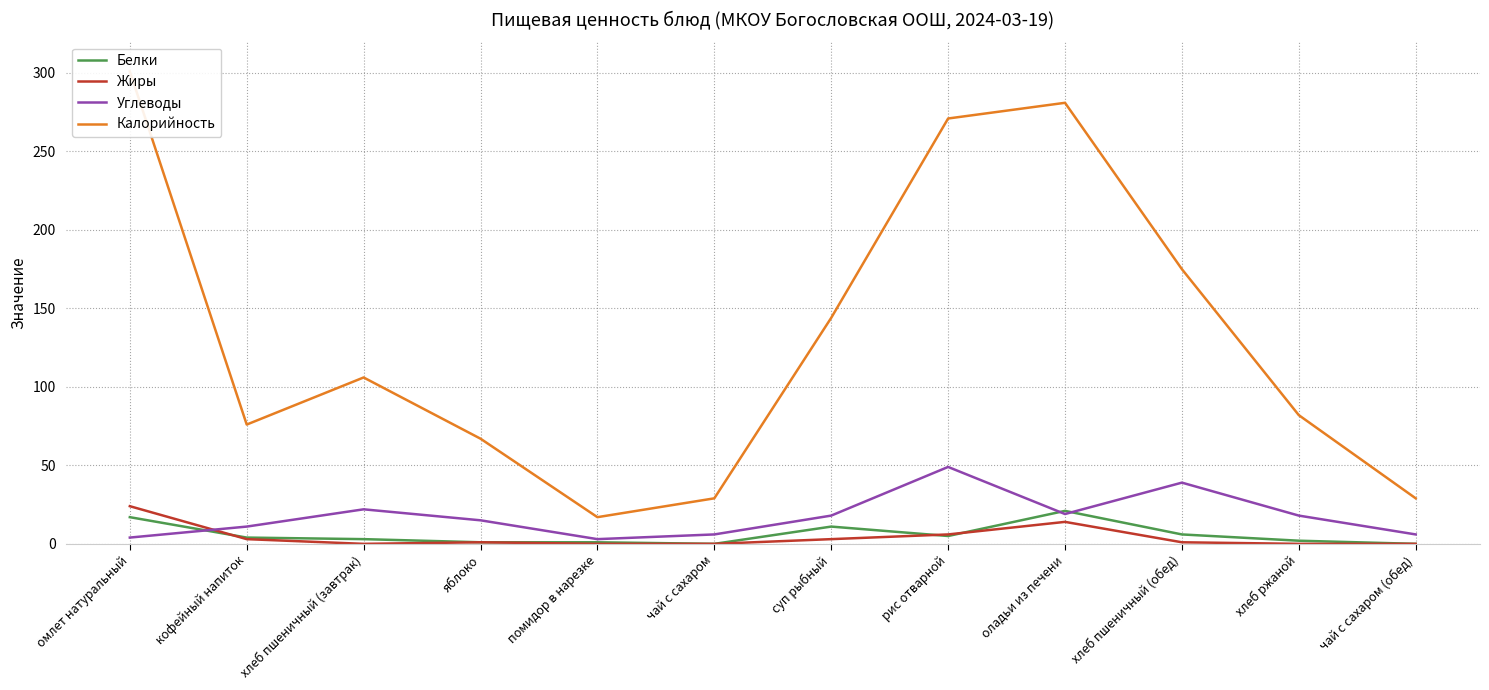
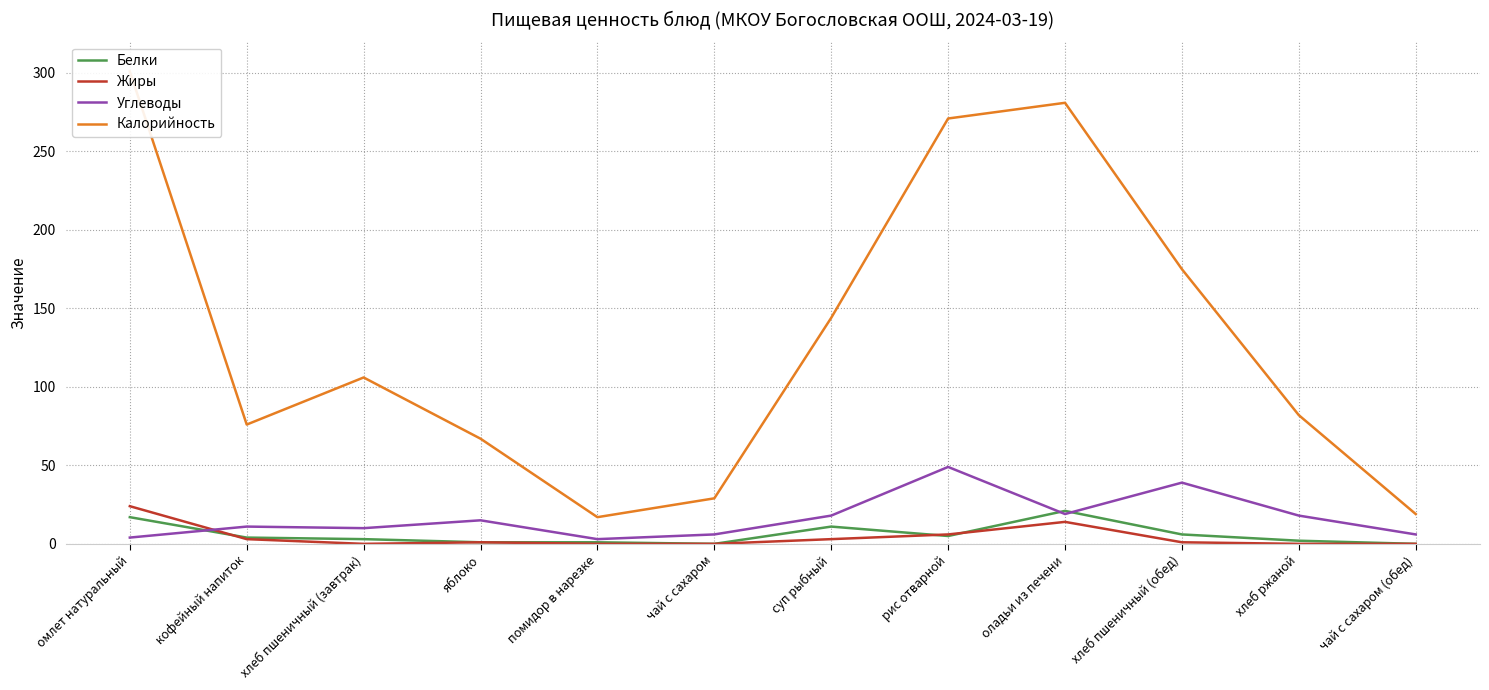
Углеводы, хлеб пшеничный (завтрак): 22 -> 10
Калорийность, чай с сахаром (обед): 29 -> 19
